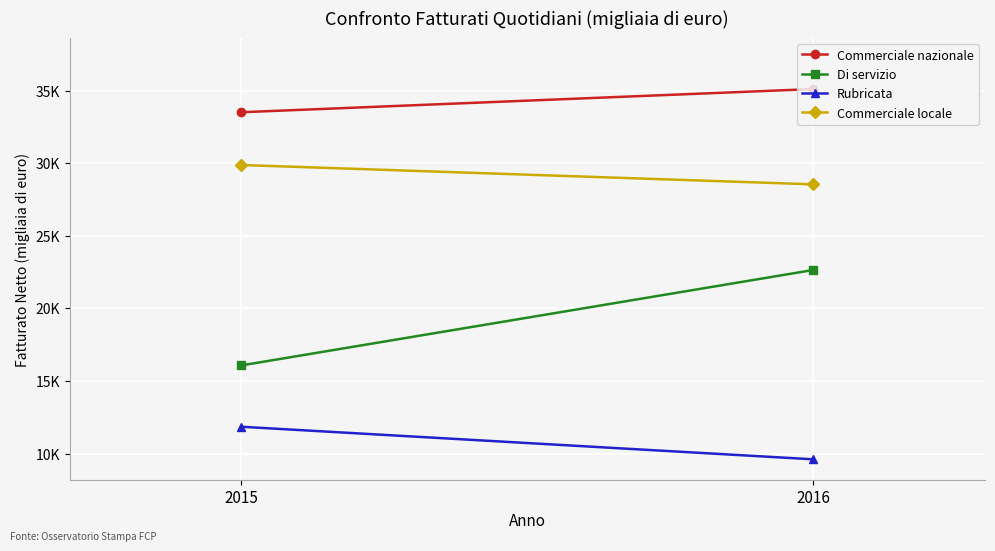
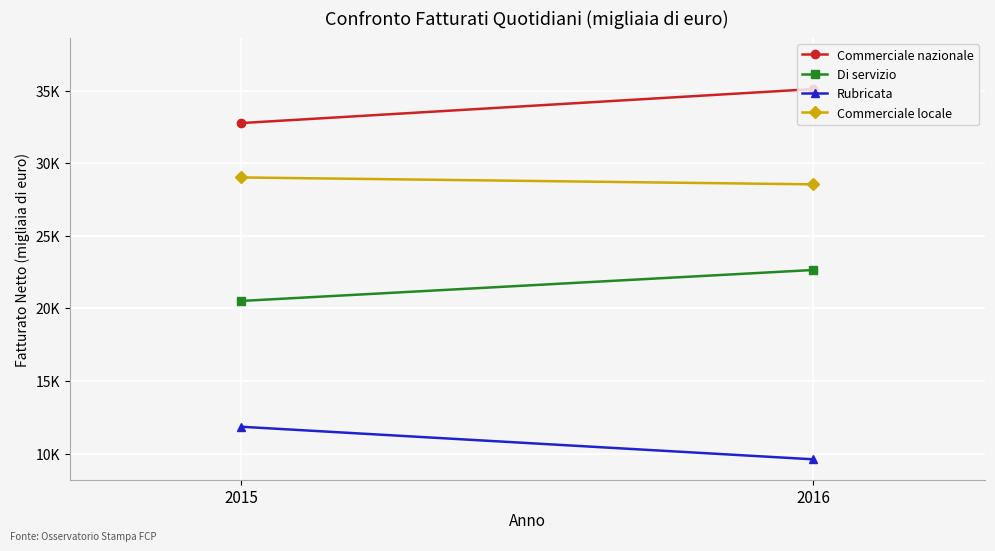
Commerciale nazionale, 2015: 33500 -> 32800
Di servizio, 2015: 16100 -> 20500
Commerciale locale, 2015: 29900 -> 29000
